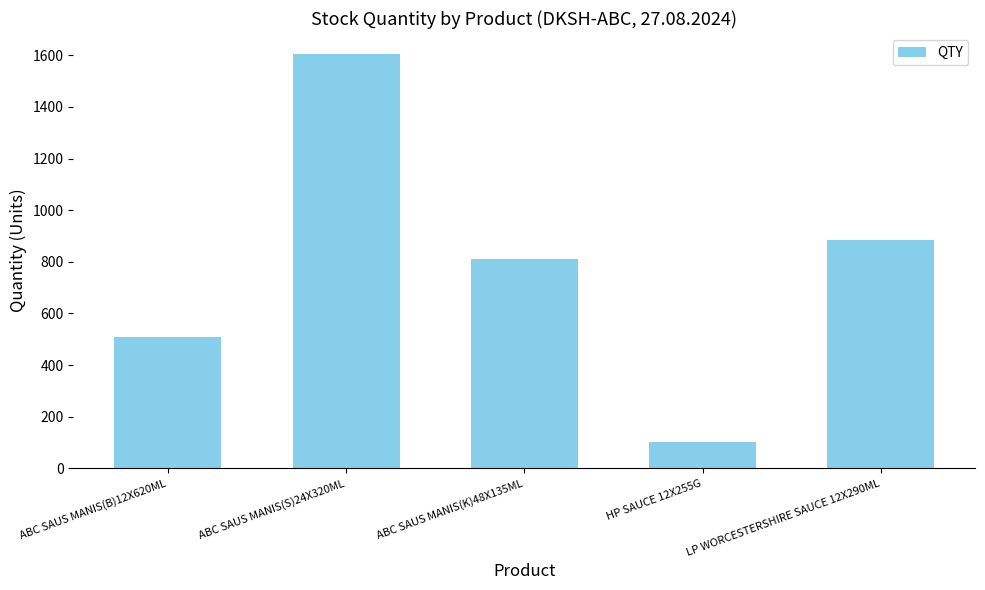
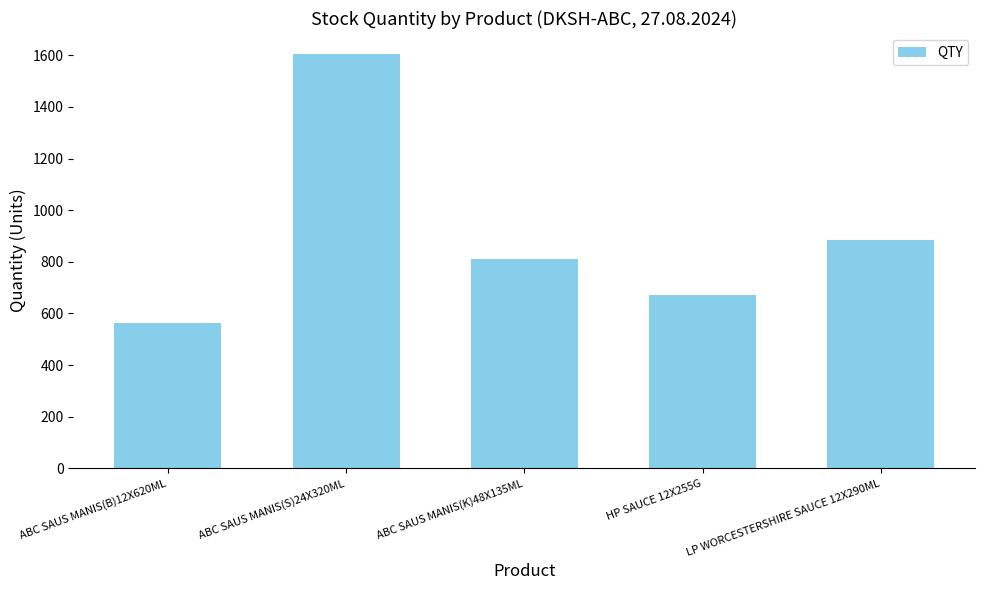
ABC SAUS MANIS(B)12X620ML: 510 -> 560
HP SAUCE 12X255G: 100 -> 670
